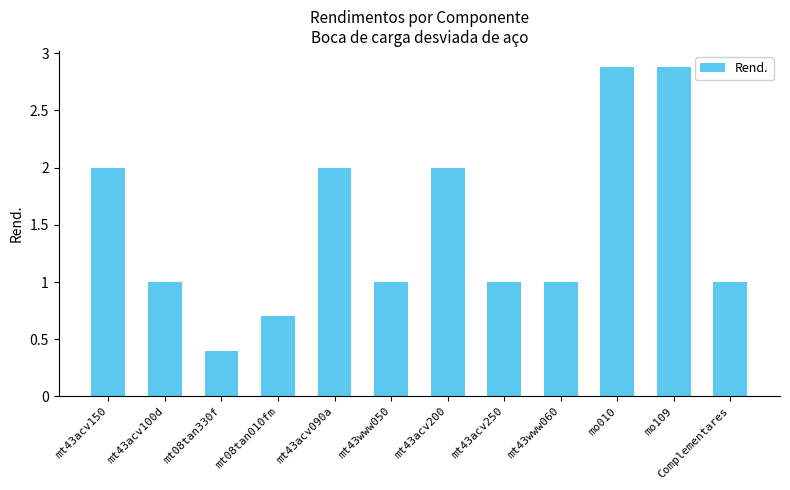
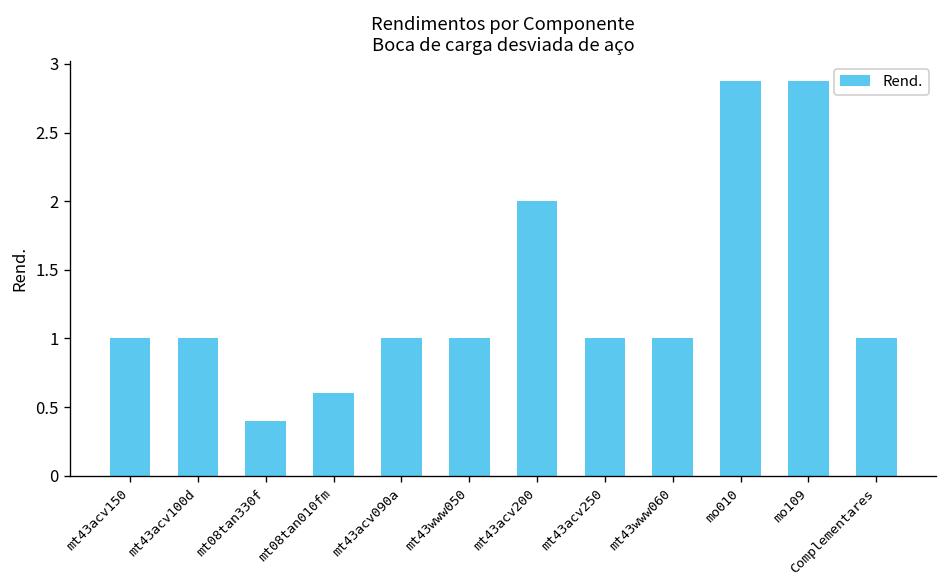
mt43acv150: 2 -> 1
mt08tan010fm: 0.7 -> 0.6
mt43acv090a: 2 -> 1
